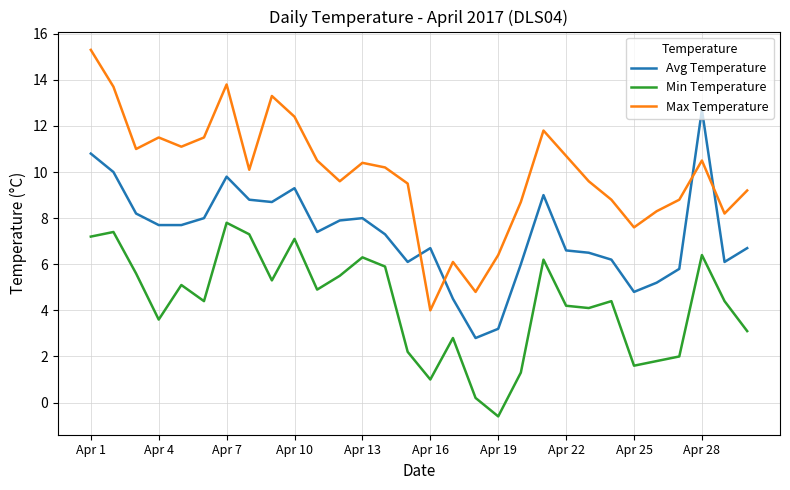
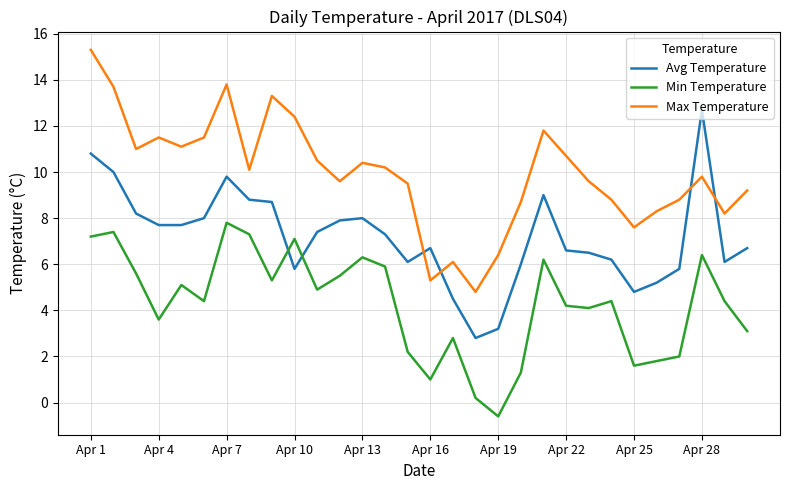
Avg Temperature, Apr 10: 9.3 -> 5.8
Max Temperature, Apr 16: 4.0 -> 5.3
Max Temperature, Apr 28: 10.5 -> 9.8
